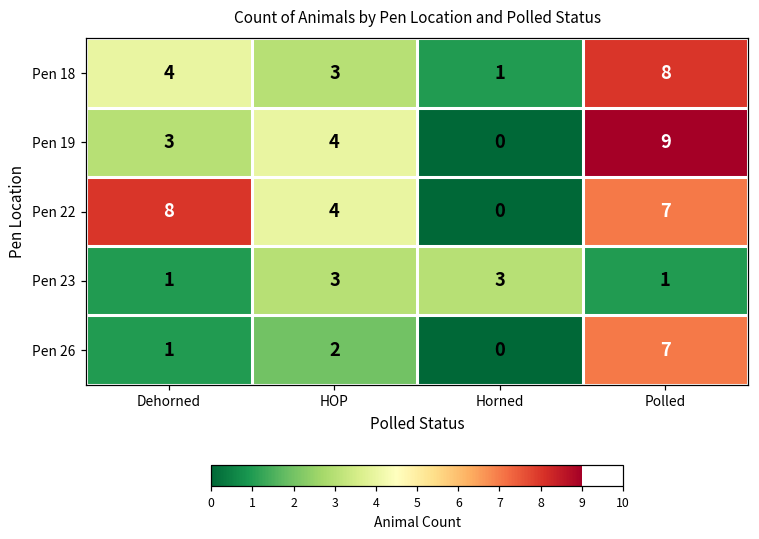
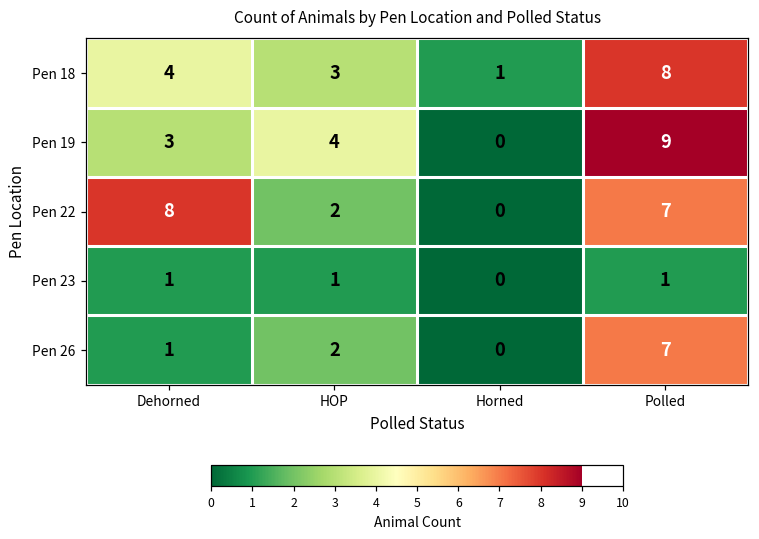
Pen 22, HOP: 4 -> 2
Pen 23, HOP: 3 -> 1
Pen 23, Horned: 3 -> 0
